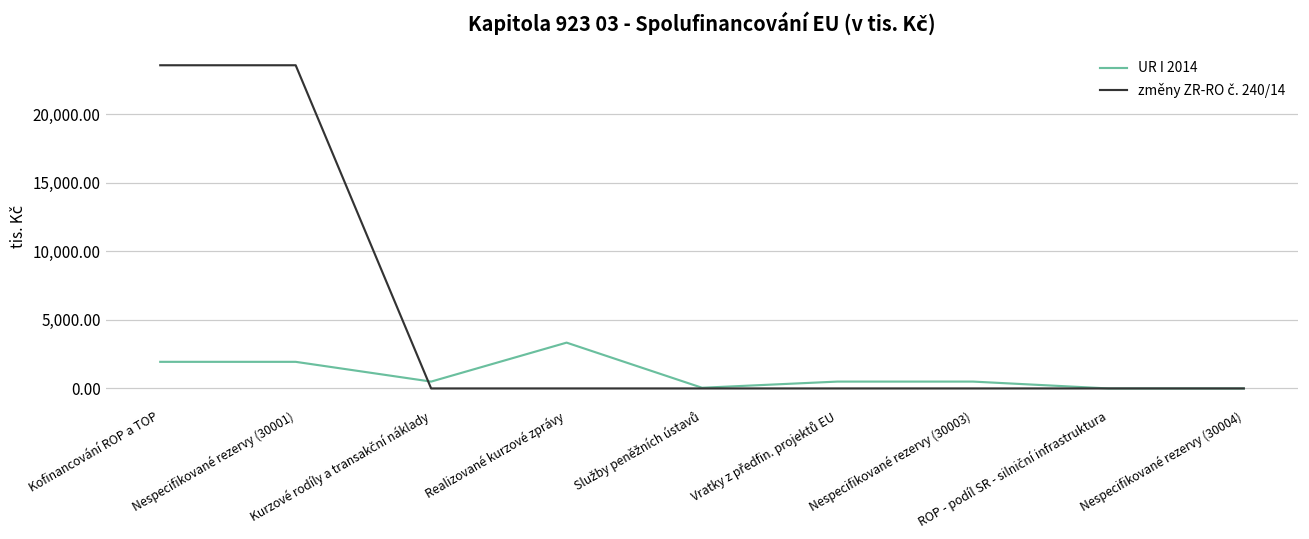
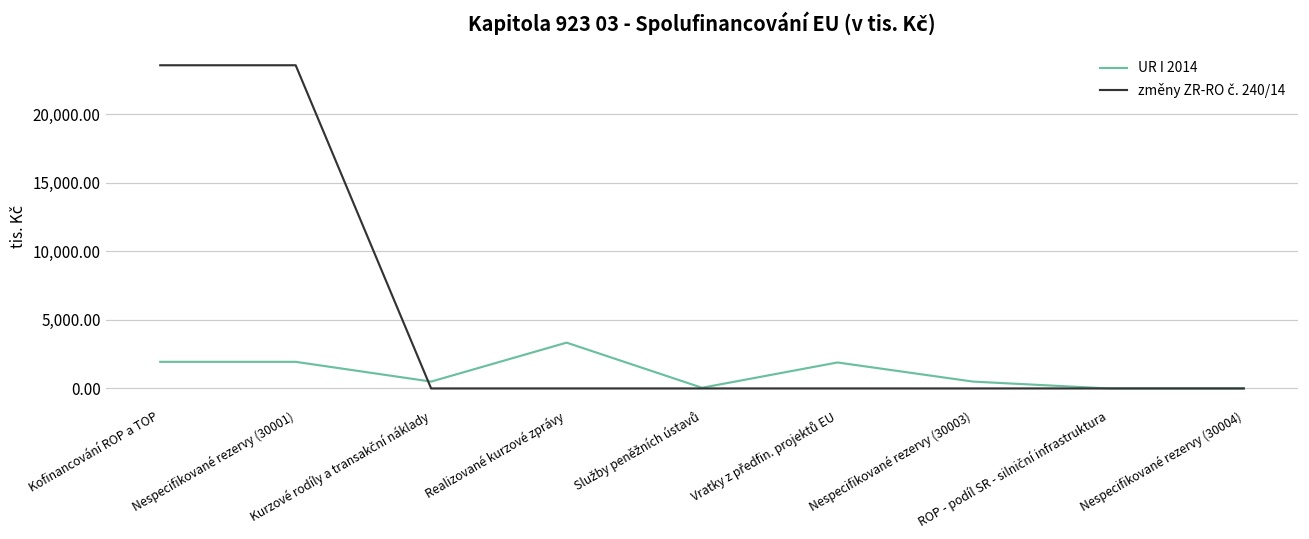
UR I 2014, Vratky z předfin. projektů EU: 500 -> 1,900
